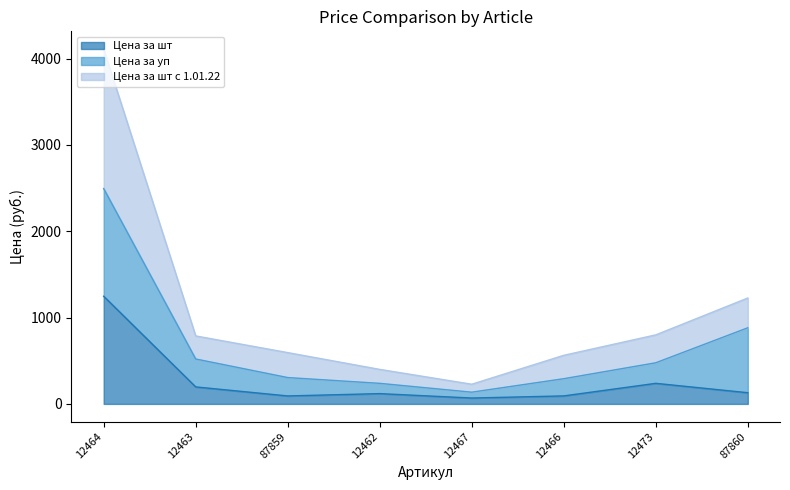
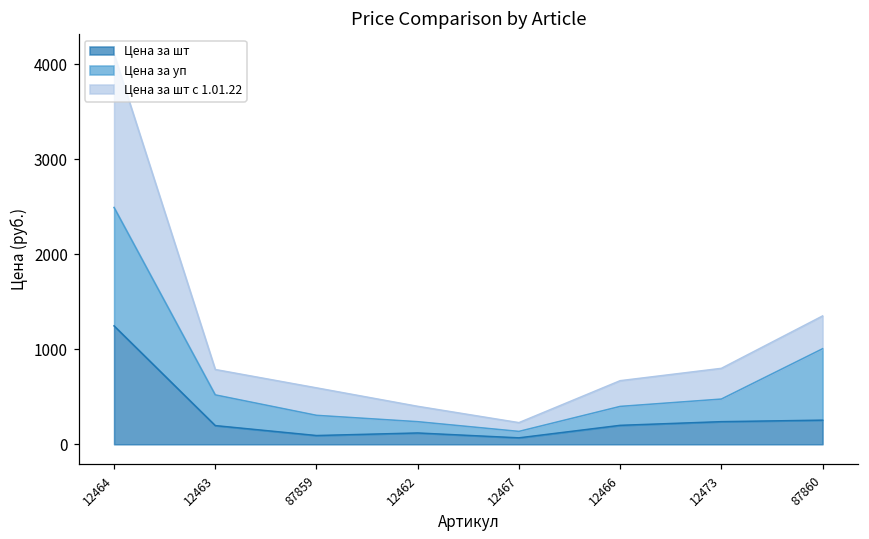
Цена за шт, 12466: 100 -> 200
Цена за шт, 87860: 100 -> 300
